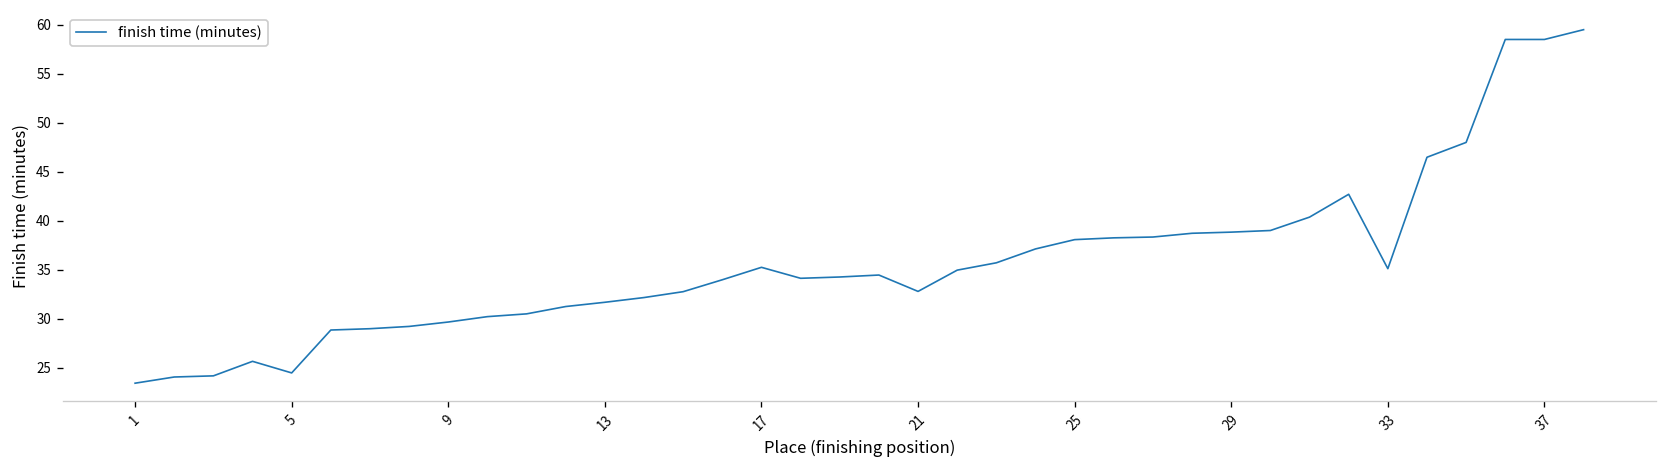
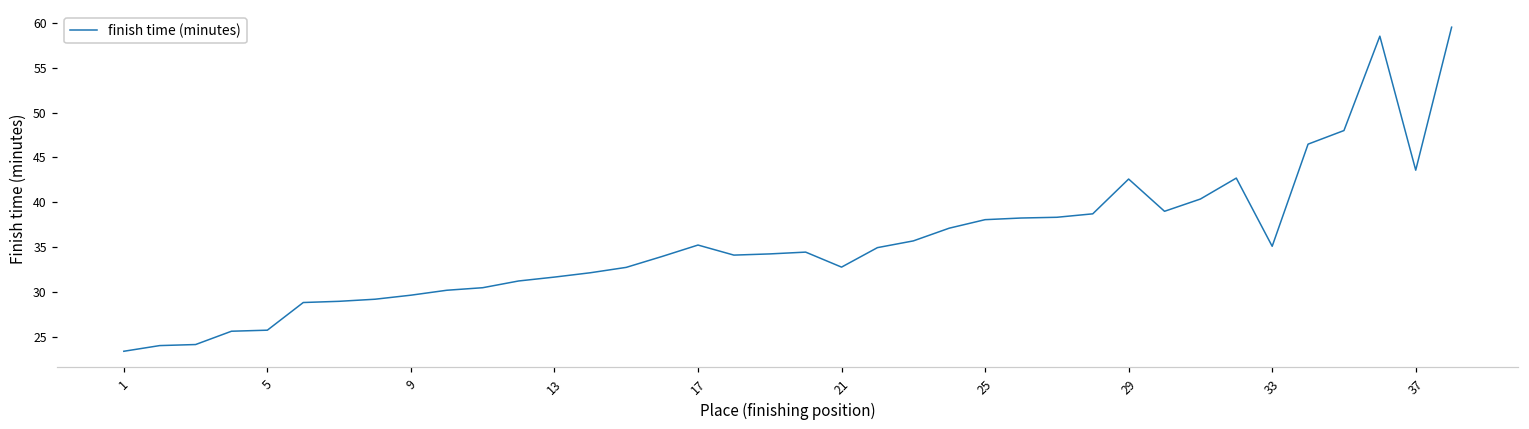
5: 24 -> 26
29: 39 -> 43
37: 59 -> 44
